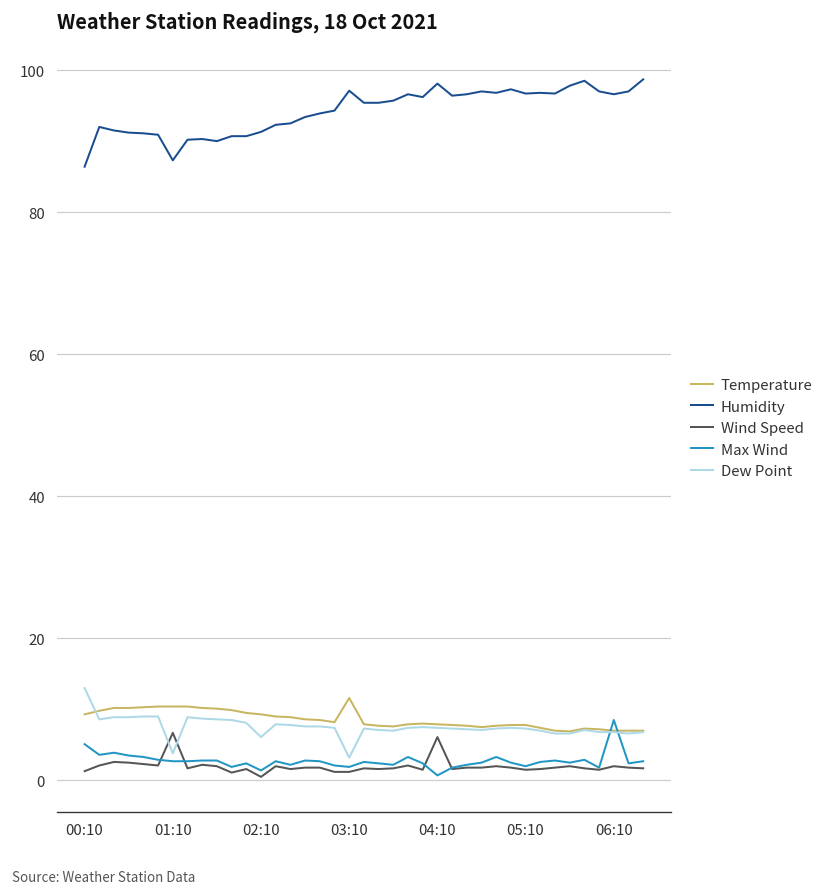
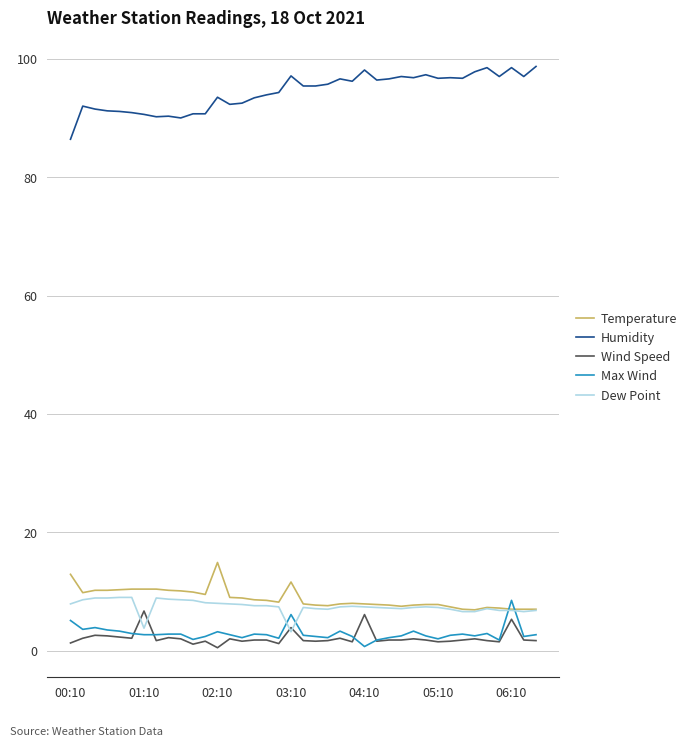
Temperature, 00:10: 9 -> 13
Dew Point, 00:10: 13 -> 8
Humidity, 01:10: 87 -> 91
Temperature, 02:10: 9 -> 15
Humidity, 02:10: 91 -> 94
Max Wind, 02:10: 1 -> 3
Dew Point, 02:10: 6 -> 8
Wind Speed, 03:10: 1 -> 4
Max Wind, 03:10: 2 -> 6
Humidity, 06:10: 97 -> 99
Wind Speed, 06:10: 2 -> 5
